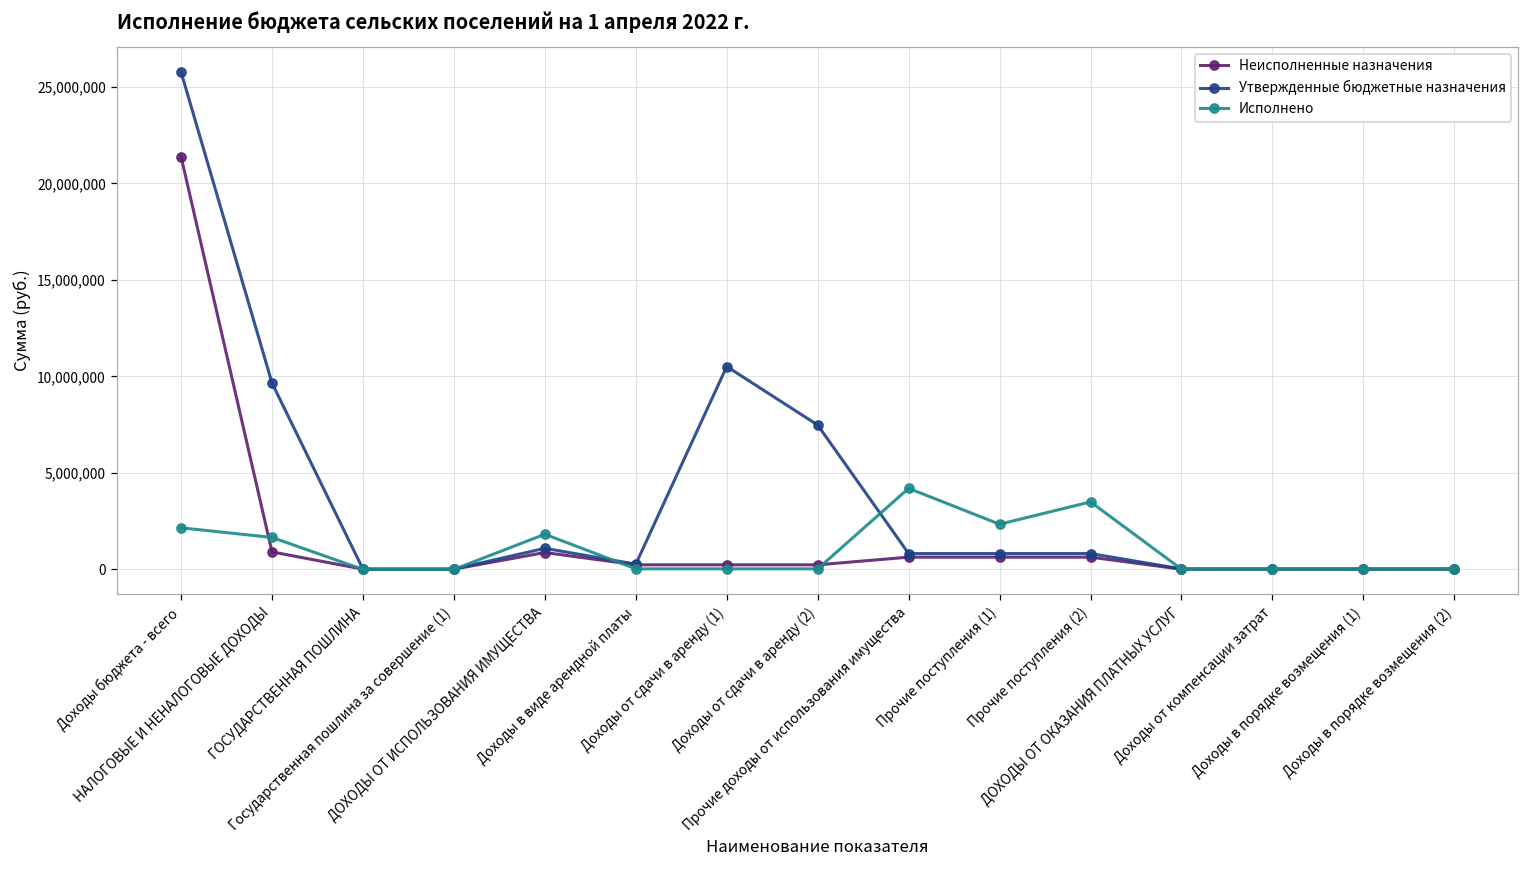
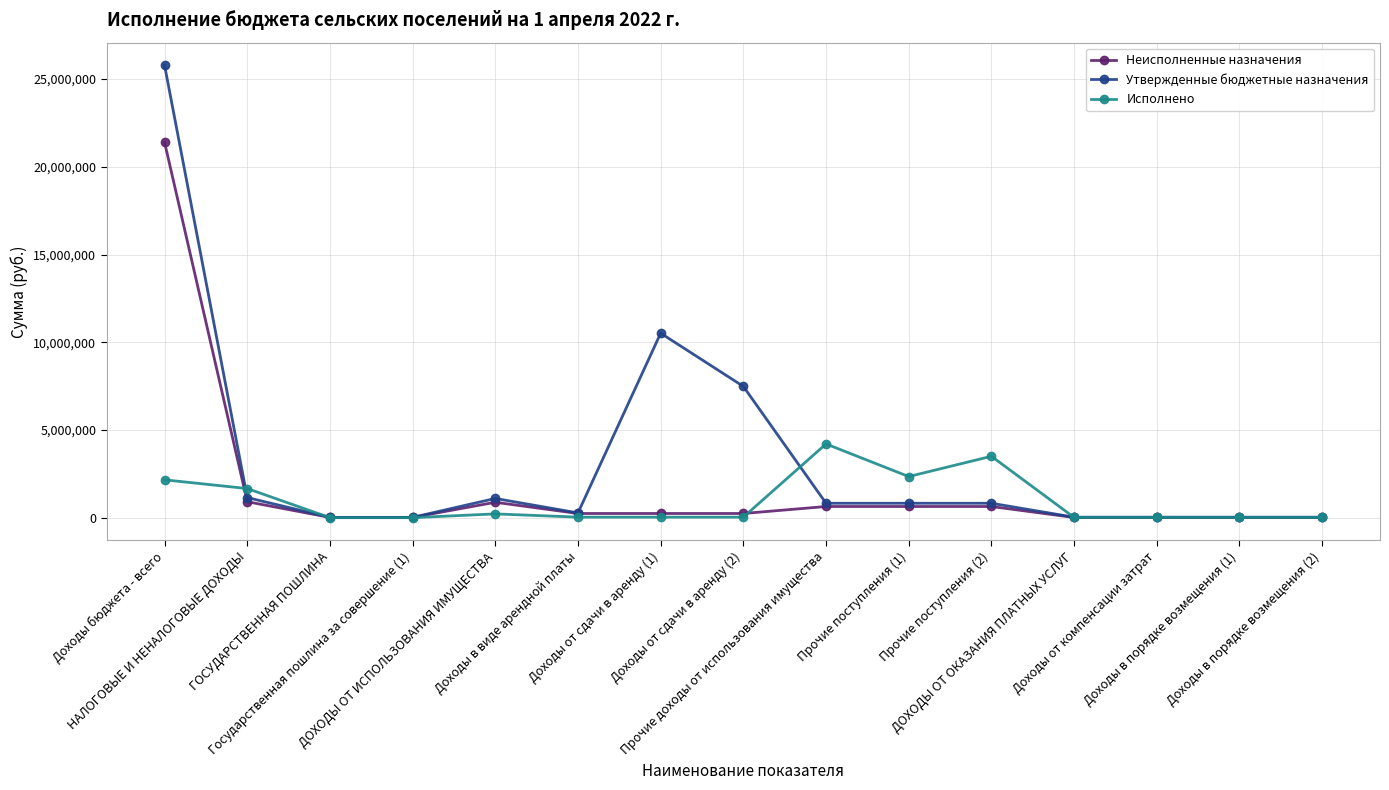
Утвержденные бюджетные назначения, НАЛОГОВЫЕ И НЕНАЛОГОВЫЕ ДОХОДЫ: 9,700,000 -> 1,100,000
Исполнено, ДОХОДЫ ОТ ИСПОЛЬЗОВАНИЯ ИМУЩЕСТВА: 1,800,000 -> 200,000
